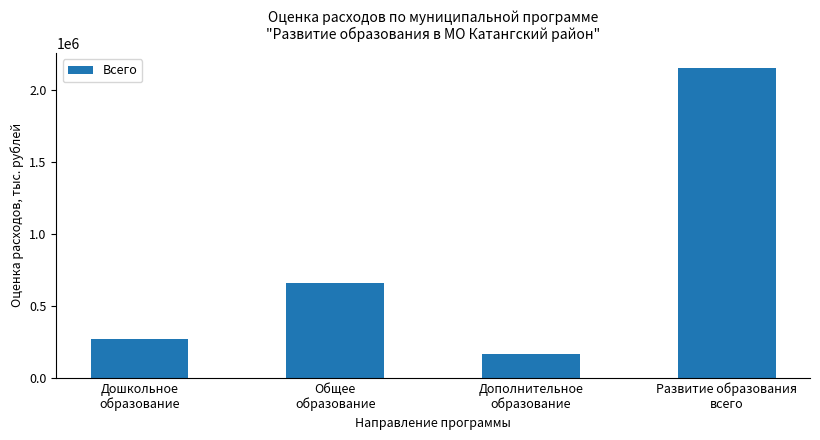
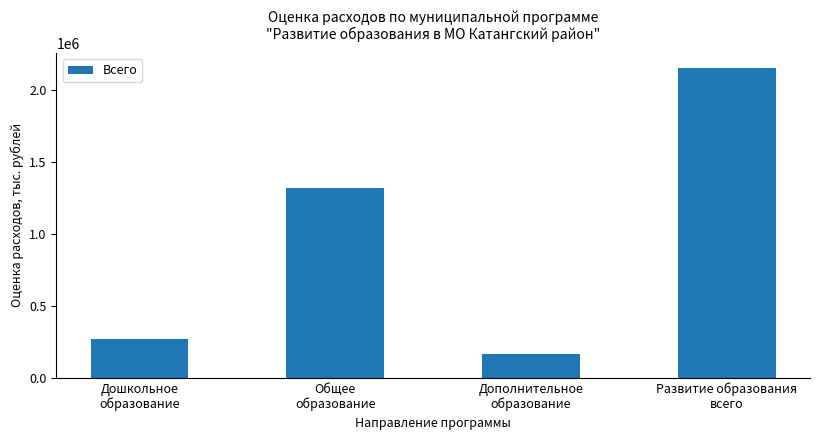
Общее образование: 660000 -> 1320000
